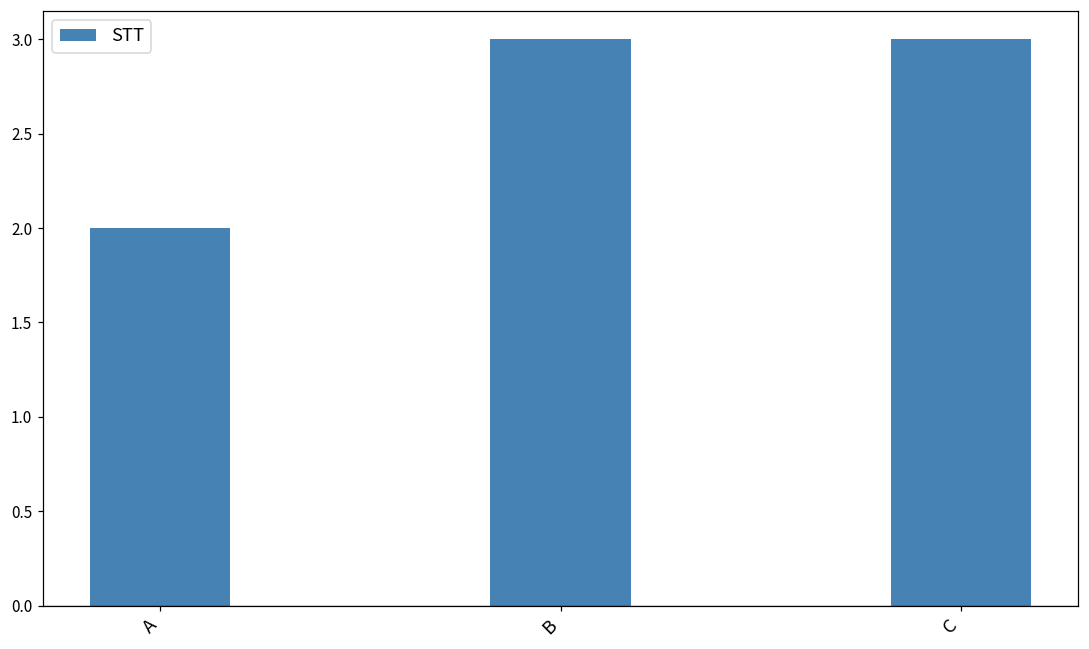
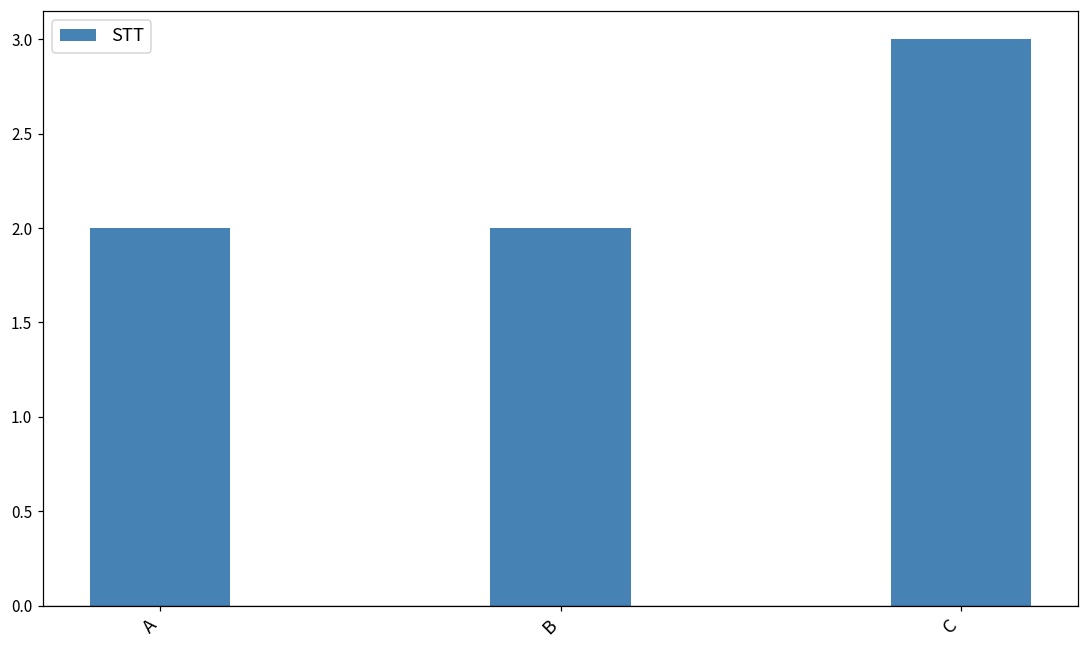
B: 3 -> 2
